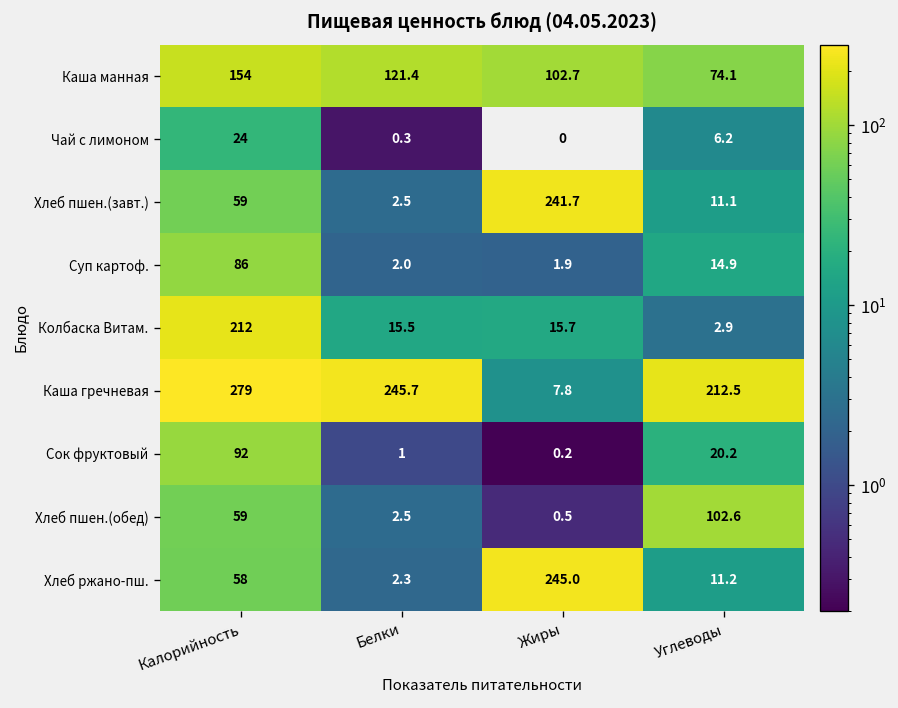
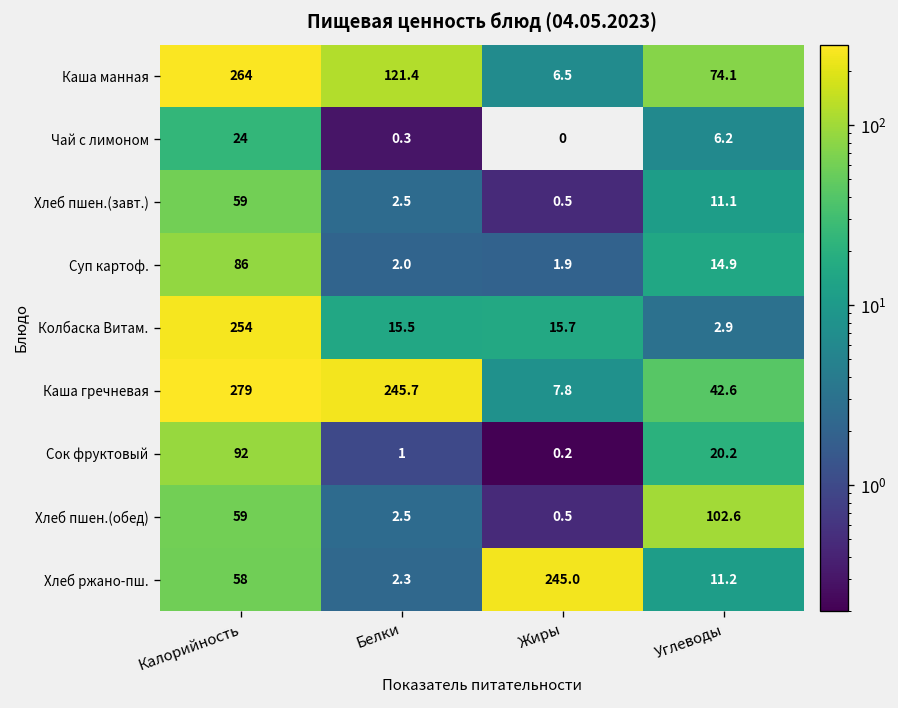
Каша манная, Калорийность: 154 -> 264
Каша манная, Жиры: 102.7 -> 6.5
Хлеб пшен.(завт.), Жиры: 241.7 -> 0.5
Колбаска Витам., Калорийность: 212 -> 254
Каша гречневая, Углеводы: 212.5 -> 42.6
